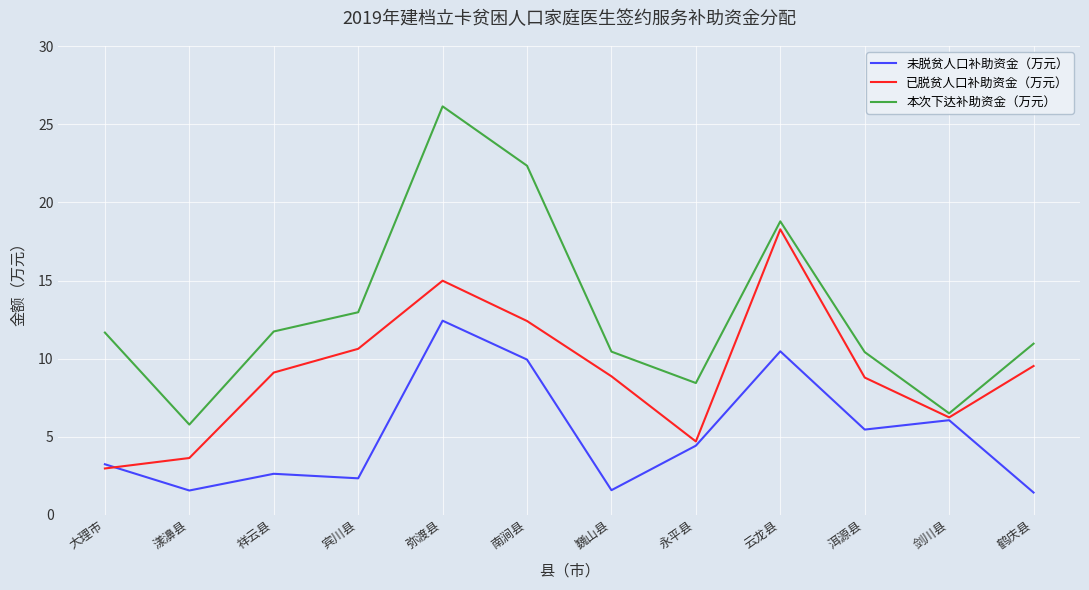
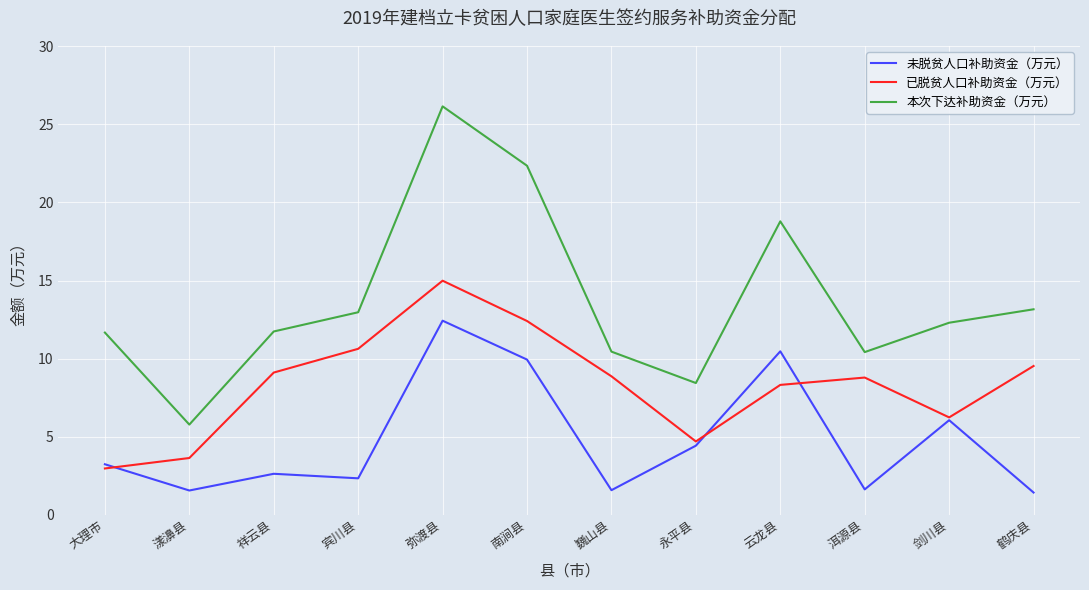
已脱贫人口补助资金（万元）, 云龙县: 18.3 -> 8.3
未脱贫人口补助资金（万元）, 洱源县: 5.5 -> 1.6
本次下达补助资金（万元）, 剑川县: 6.5 -> 12.3
本次下达补助资金（万元）, 鹤庆县: 11.0 -> 13.2
